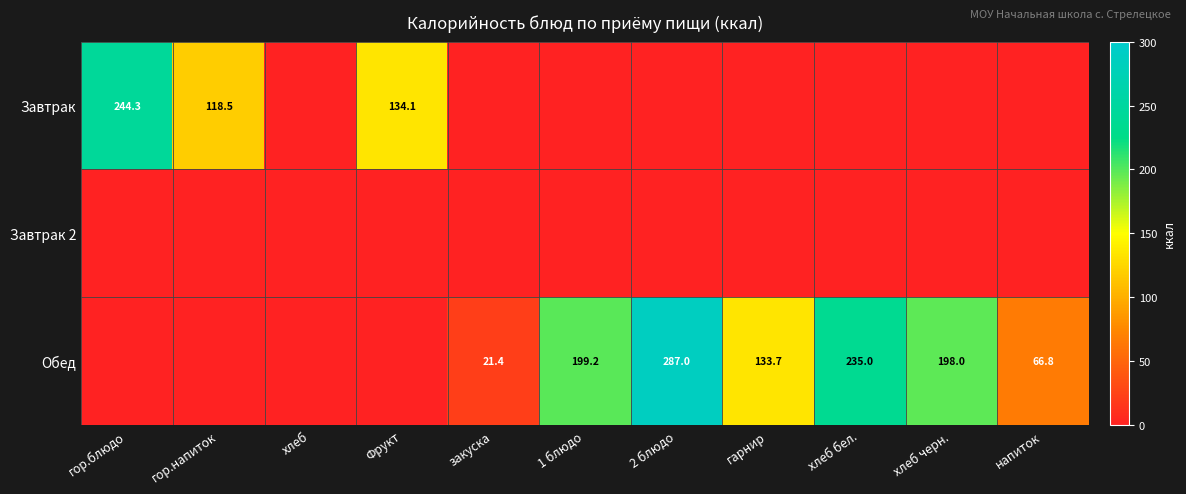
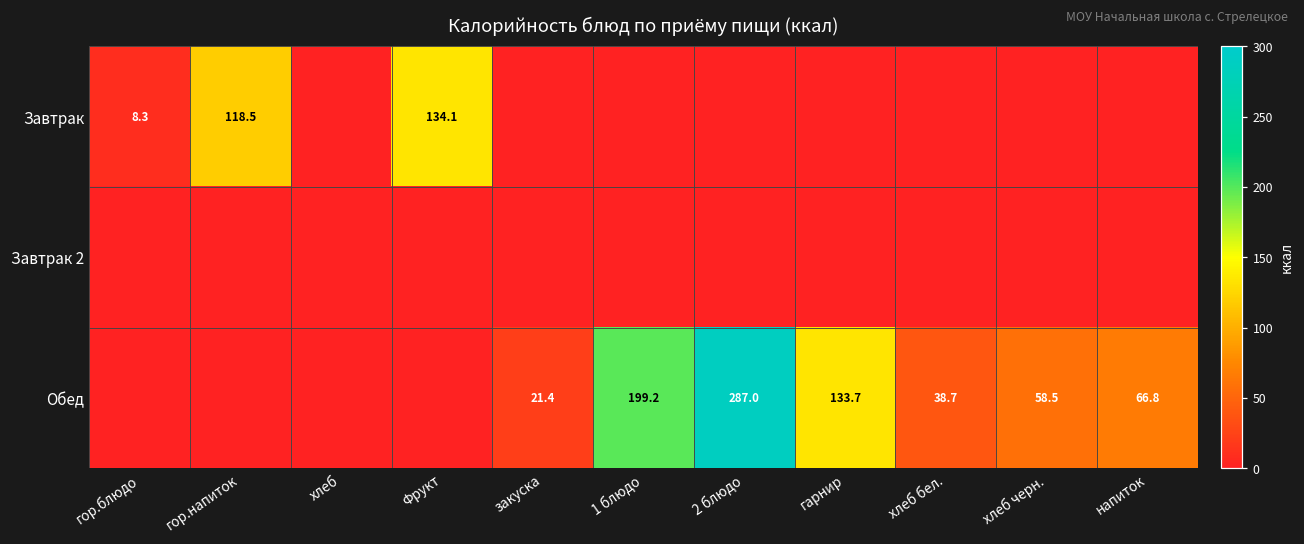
Завтрак, гор.блюдо: 244.3 -> 8.3
Обед, хлеб бел.: 235.0 -> 38.7
Обед, хлеб черн.: 198.0 -> 58.5
